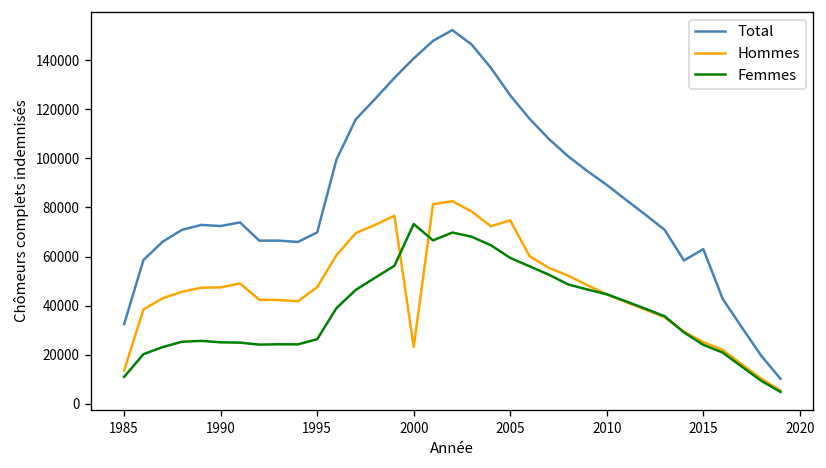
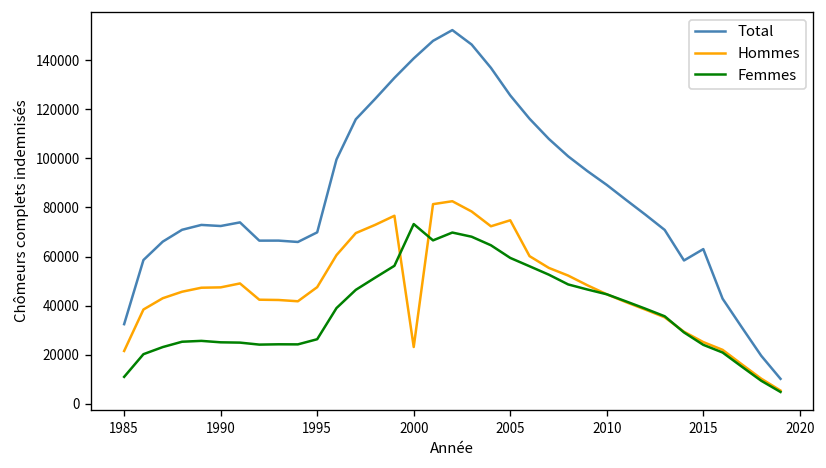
Hommes, 1985: 14000 -> 21000
